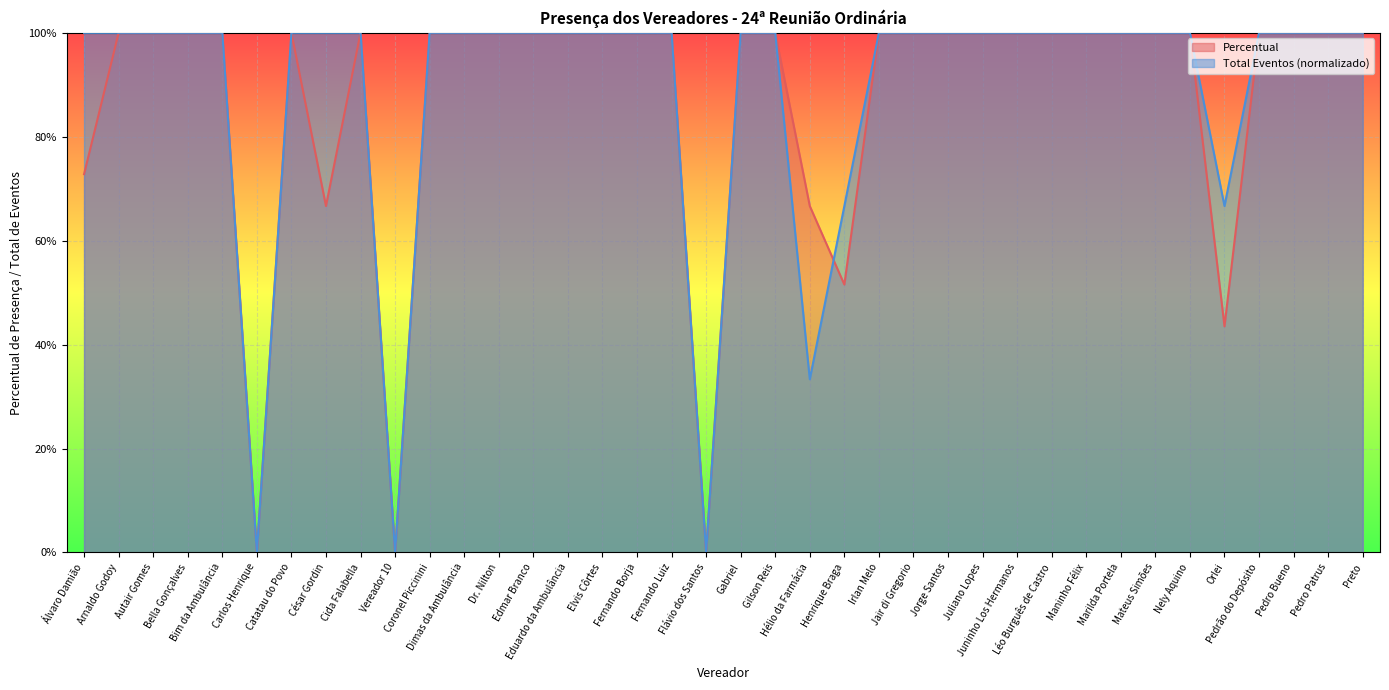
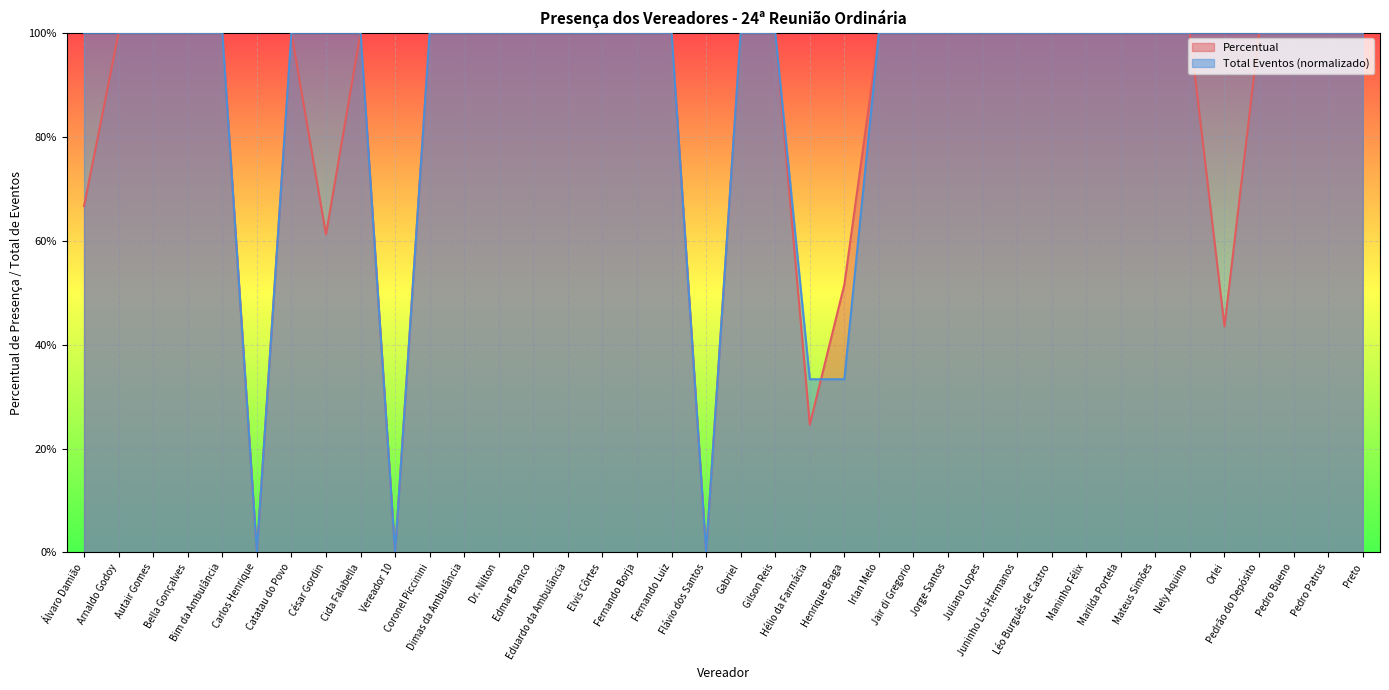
Percentual, Álvaro Damião: 73% -> 67%
Percentual, César Gordin: 67% -> 61%
Percentual, Hélio da Farmácia: 67% -> 25%
Total Eventos (normalizado), Henrique Braga: 67% -> 33%
Total Eventos (normalizado), Orlei: 67% -> 100%
